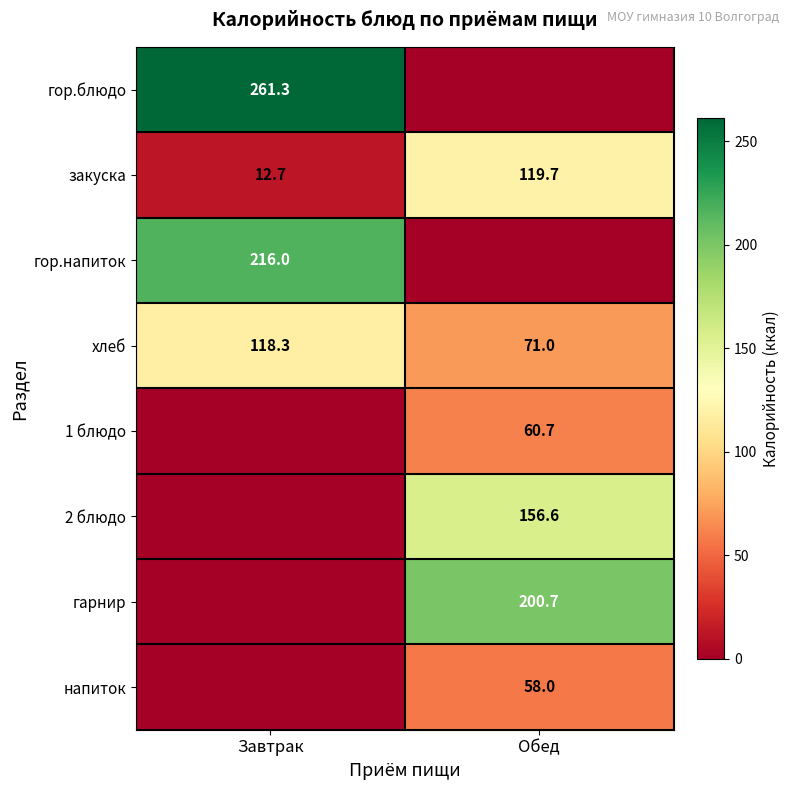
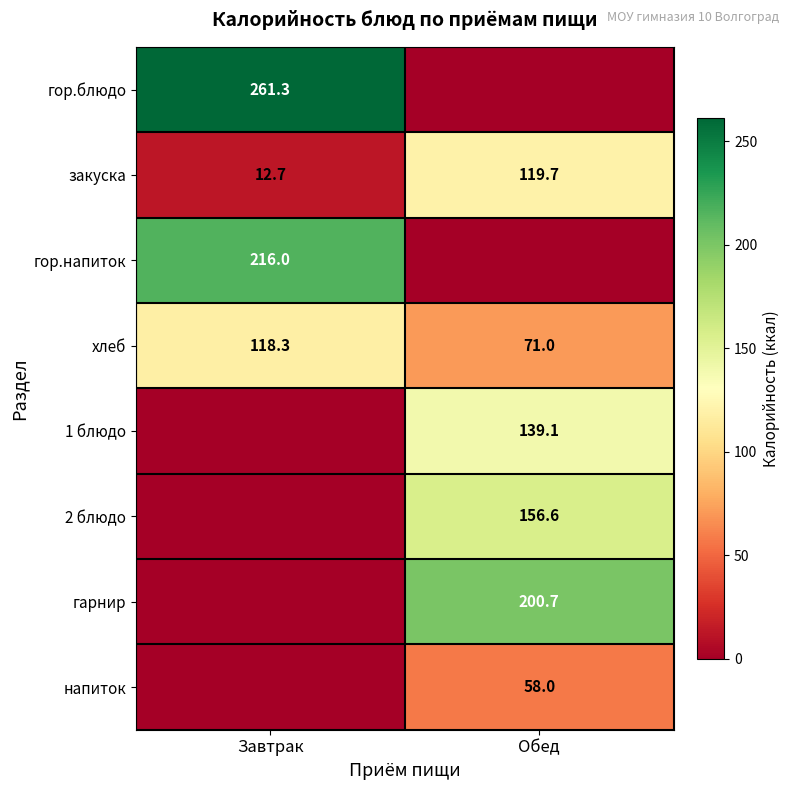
1 блюдо, Обед: 60.7 -> 139.1
